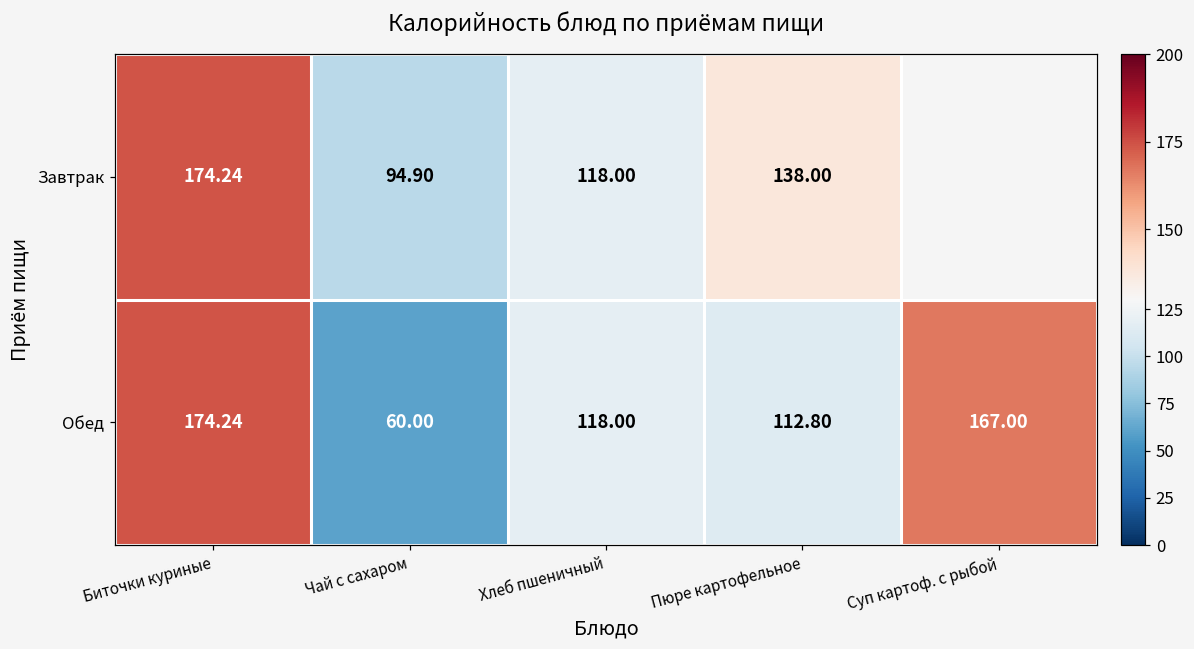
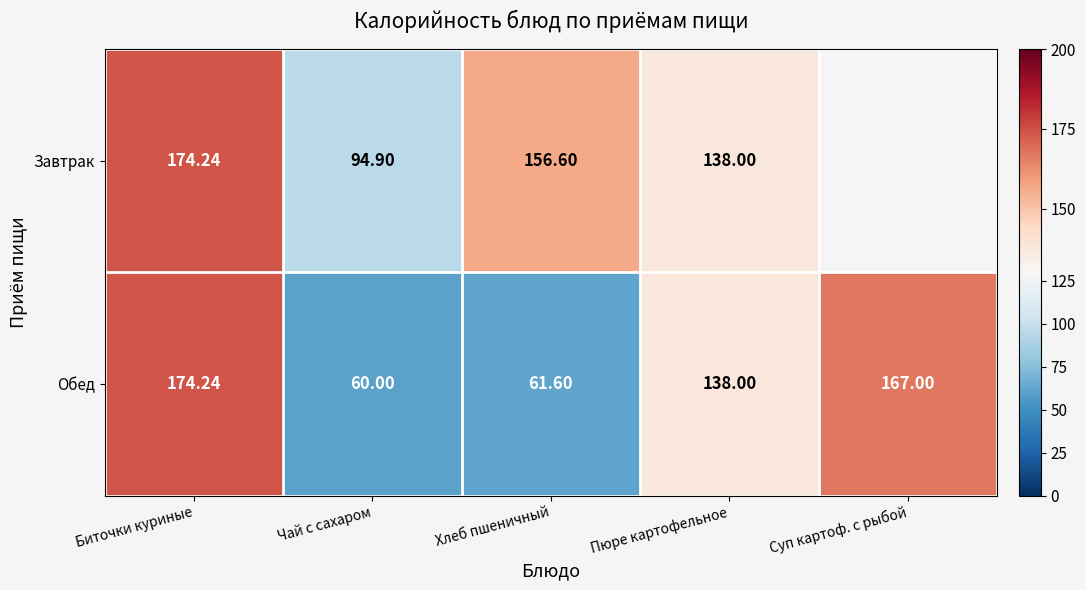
Завтрак, Хлеб пшеничный: 118.00 -> 156.60
Обед, Хлеб пшеничный: 118.00 -> 61.60
Обед, Пюре картофельное: 112.80 -> 138.00
